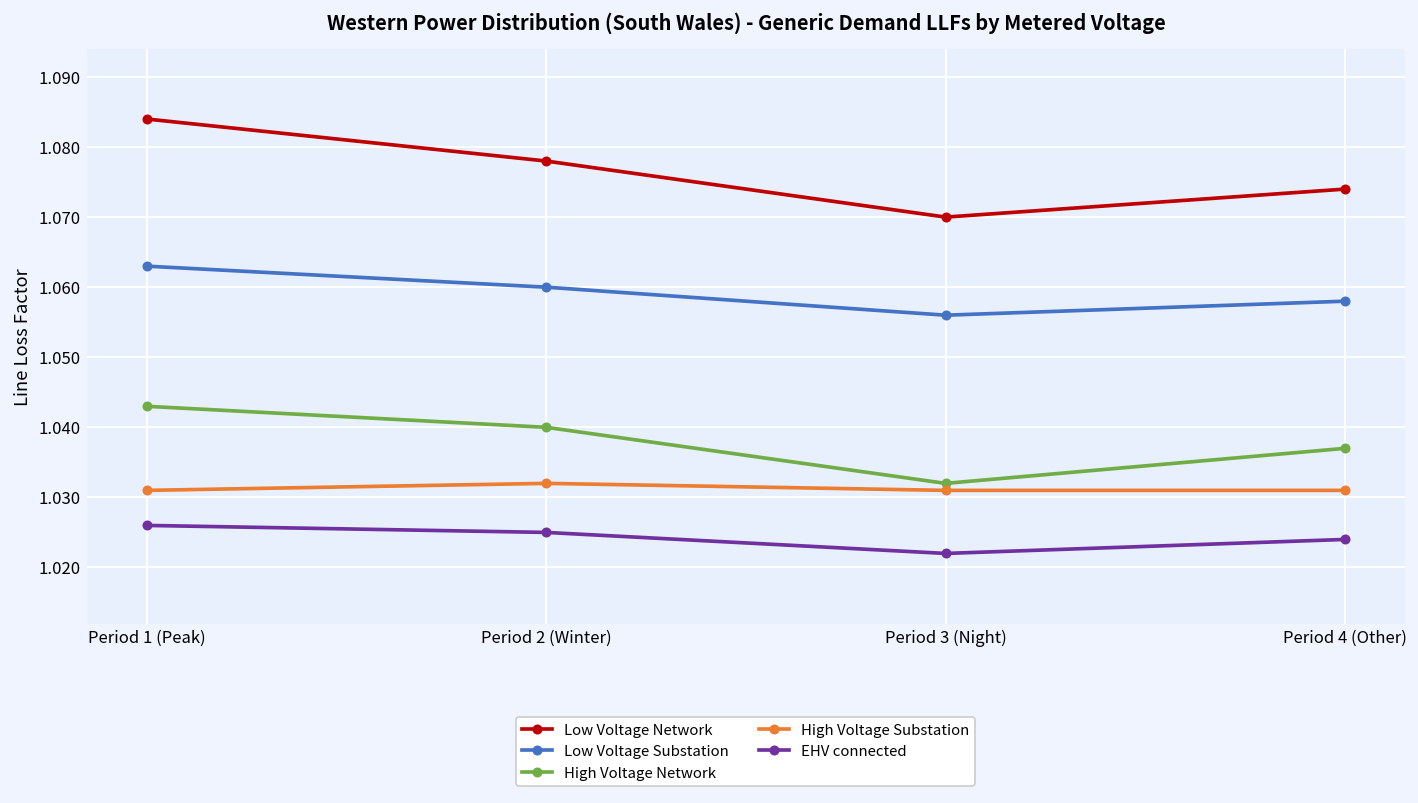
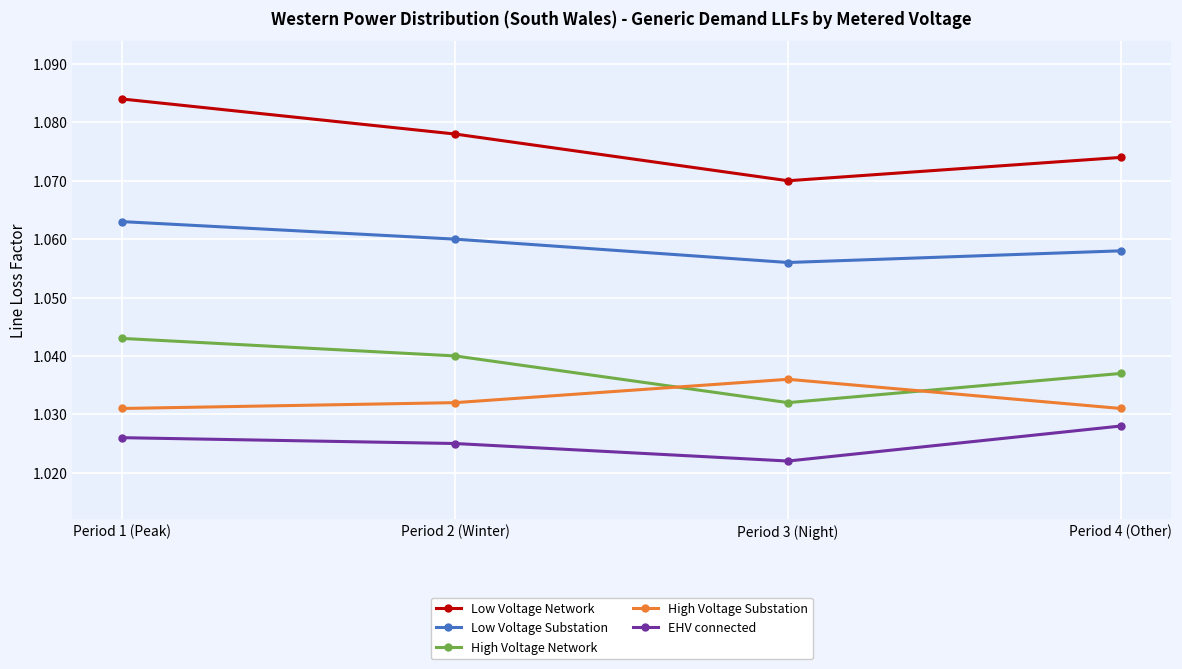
High Voltage Substation, Period 3 (Night): 1.031 -> 1.036
EHV connected, Period 4 (Other): 1.024 -> 1.028
